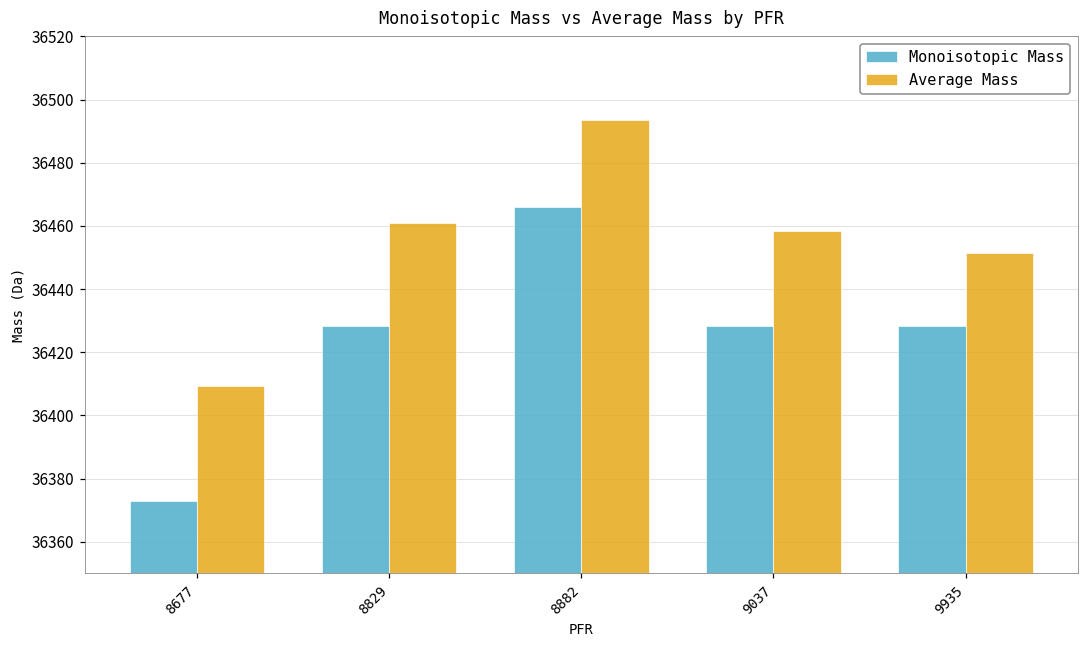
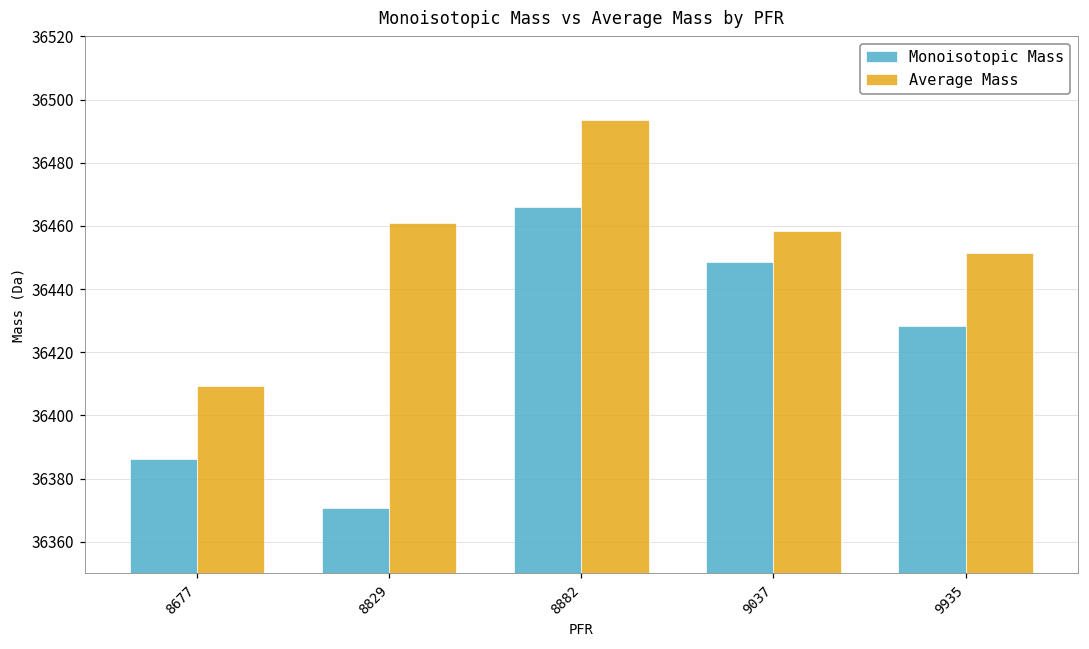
Monoisotopic Mass, 8677: 36373 -> 36386
Monoisotopic Mass, 8829: 36428 -> 36371
Monoisotopic Mass, 9037: 36428 -> 36448
